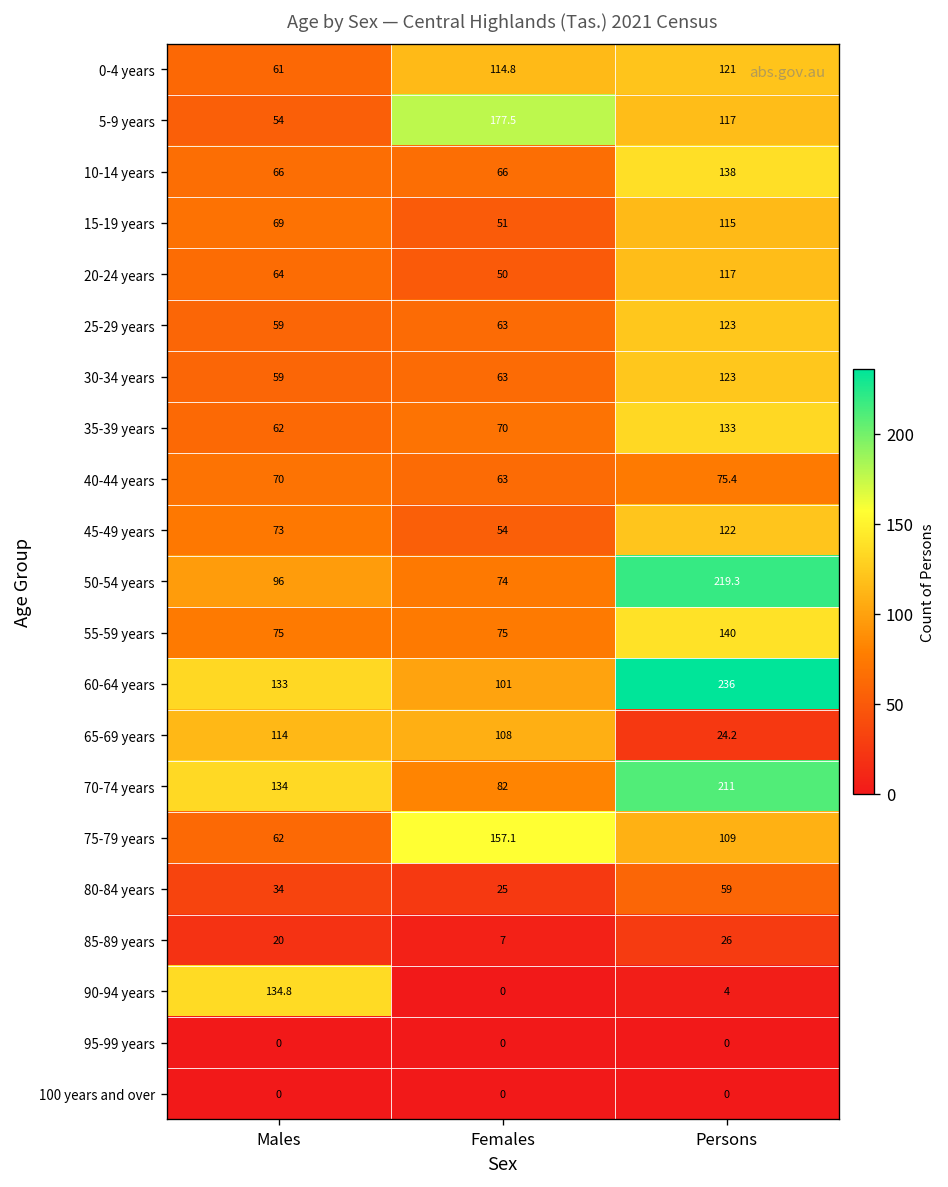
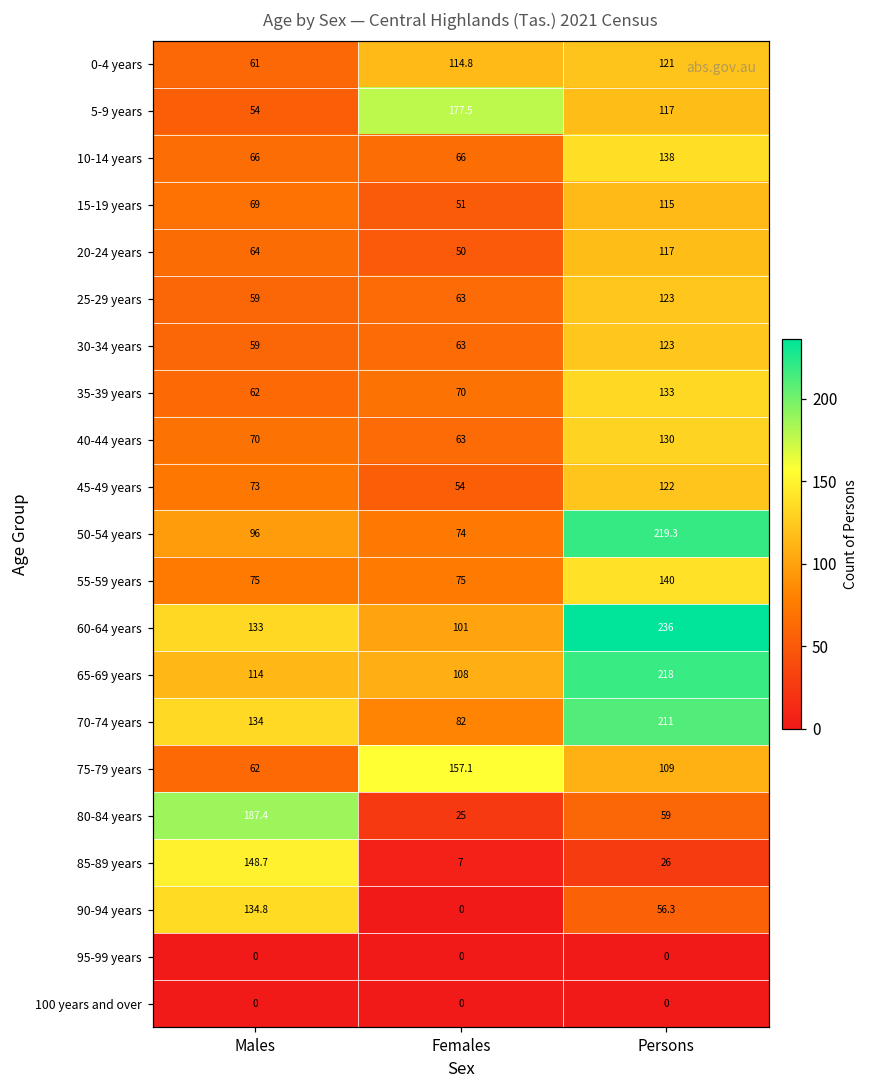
40-44 years, Persons: 75.4 -> 130
65-69 years, Persons: 24.2 -> 218
80-84 years, Males: 34 -> 187.4
85-89 years, Males: 20 -> 148.7
90-94 years, Persons: 4 -> 56.3
